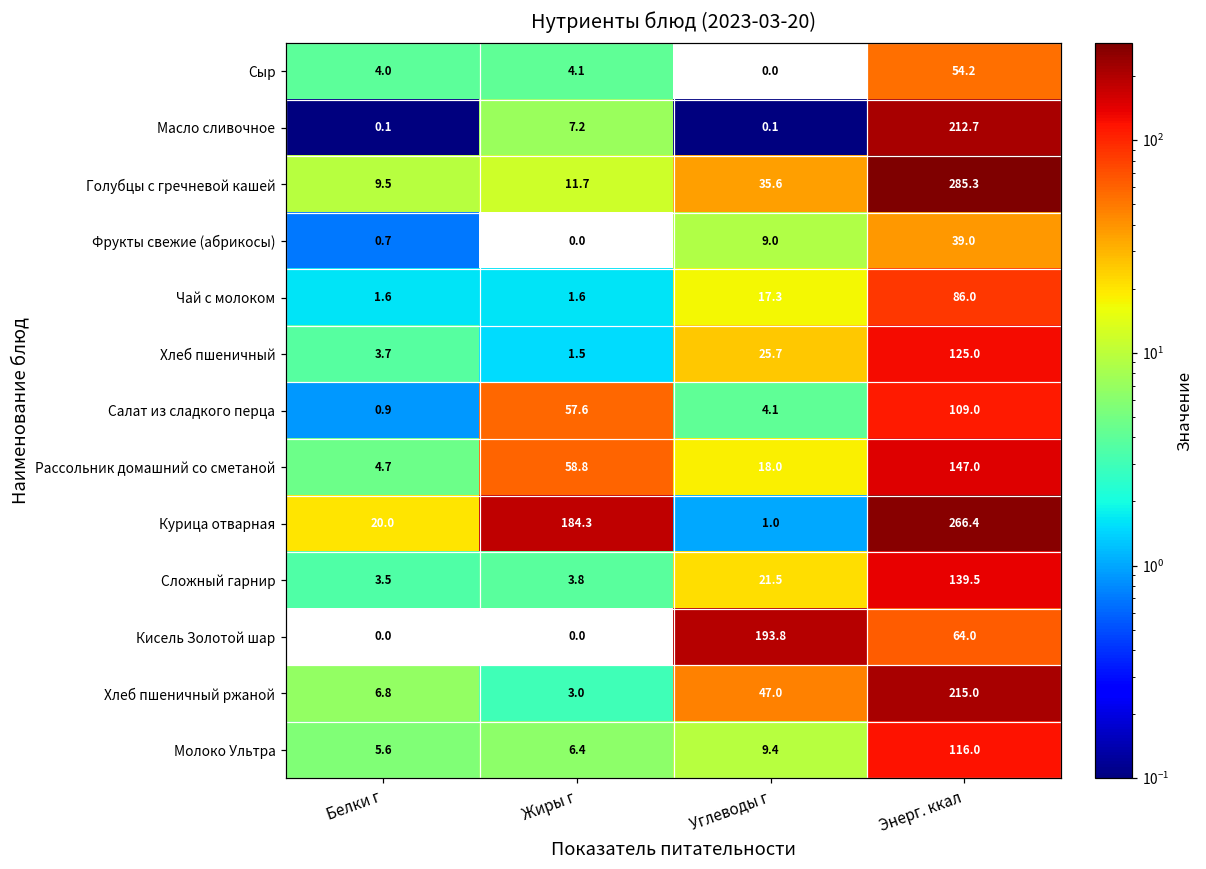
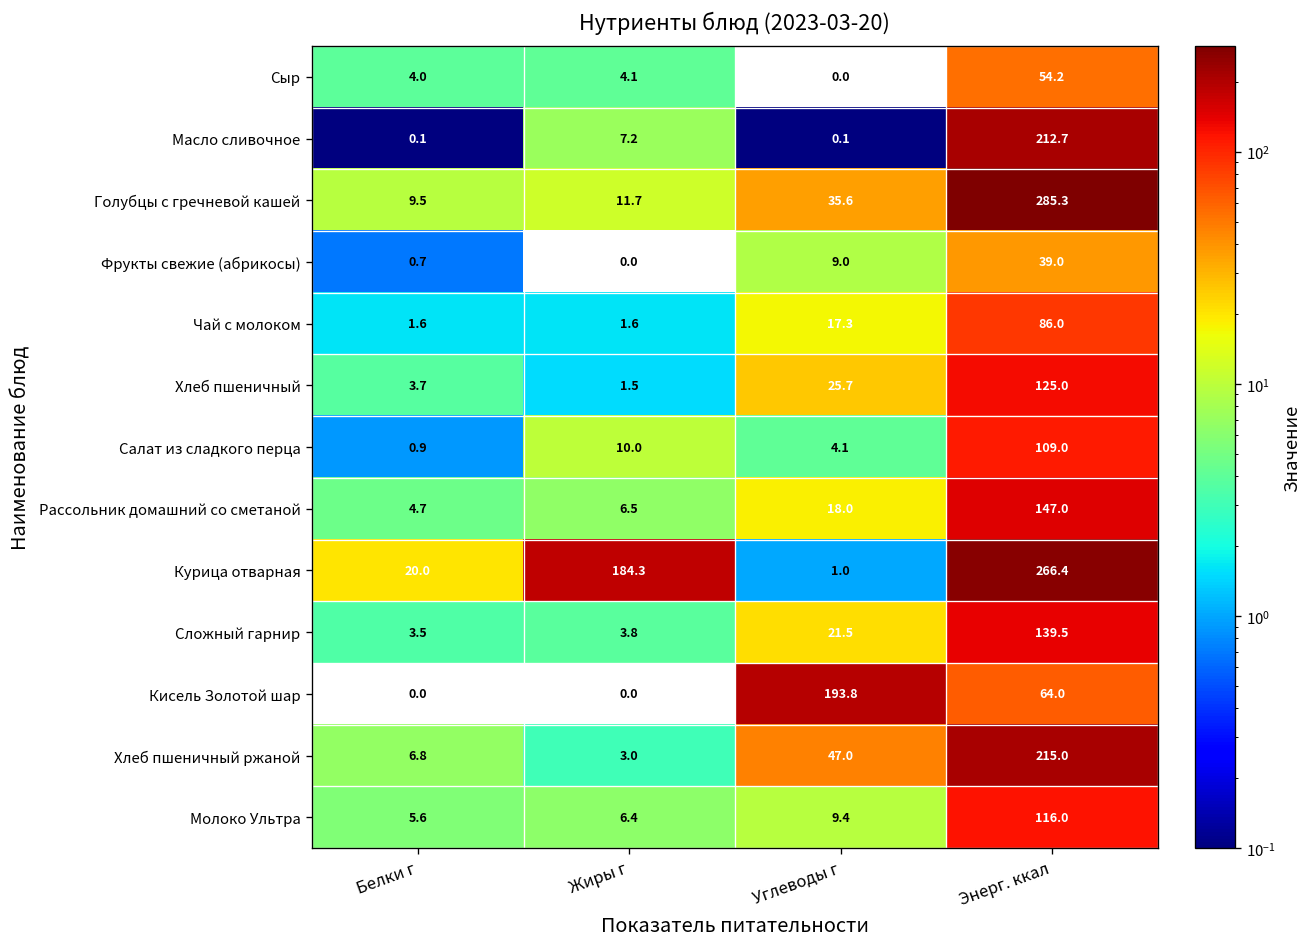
Салат из сладкого перца, Жиры г: 57.6 -> 10.0
Рассольник домашний со сметаной, Жиры г: 58.8 -> 6.5
